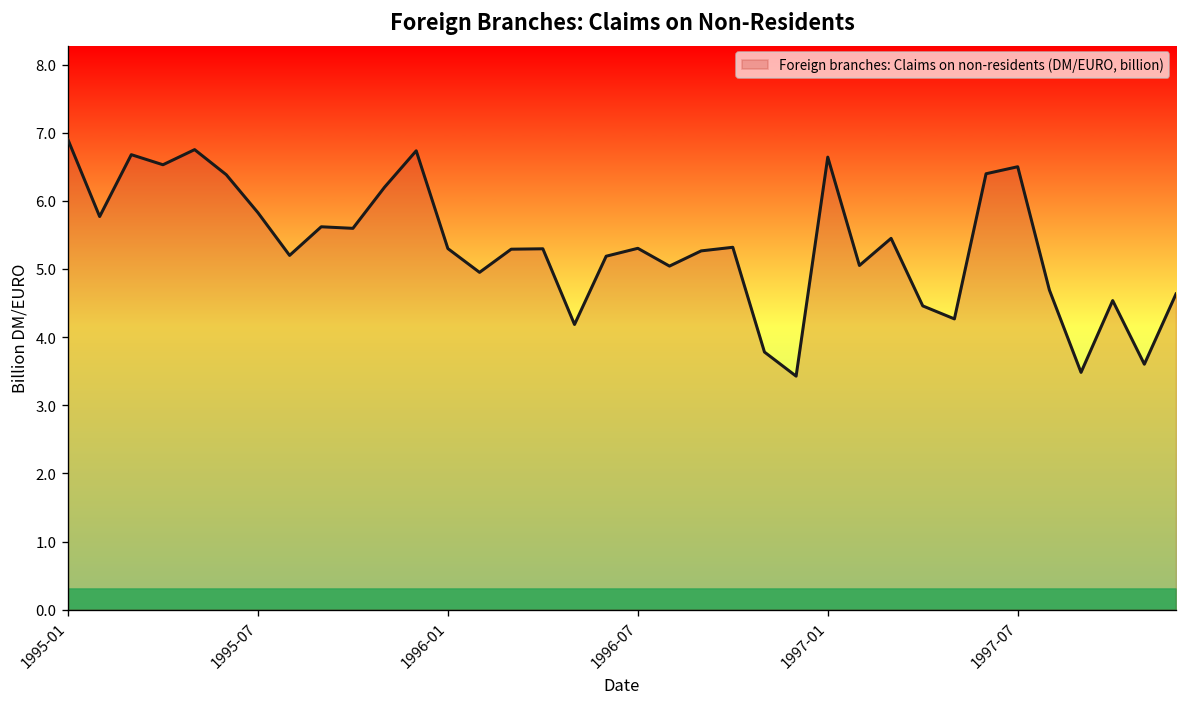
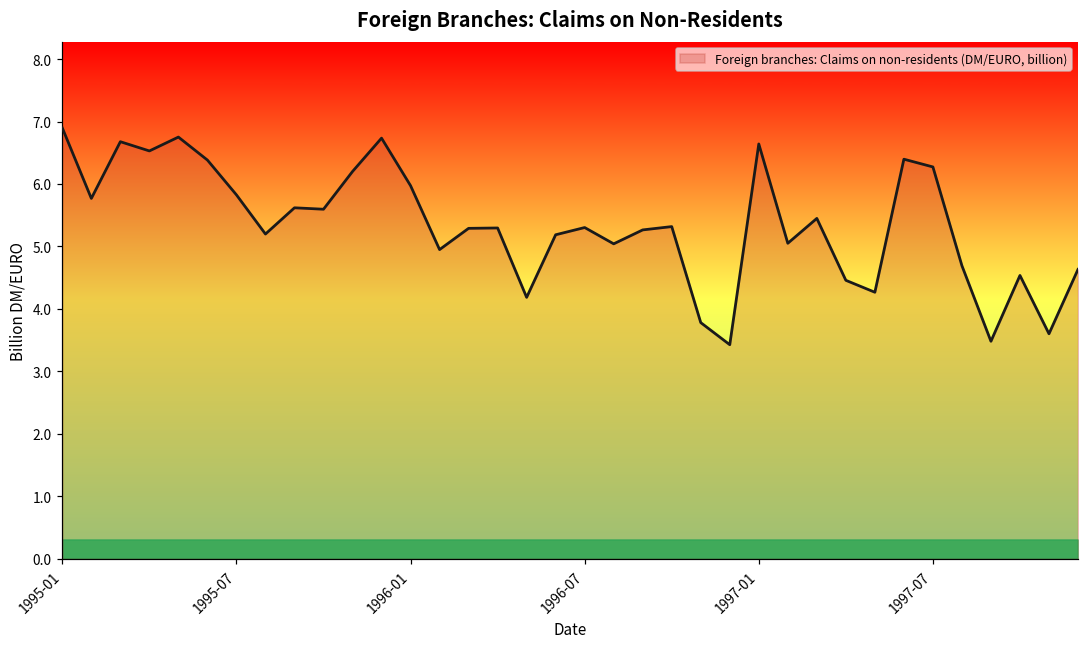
Foreign branches: Claims on non-residents (DM/EURO, billion), 1996-01: 5.3 -> 6.0
Foreign branches: Claims on non-residents (DM/EURO, billion), 1997-07: 6.5 -> 6.3
